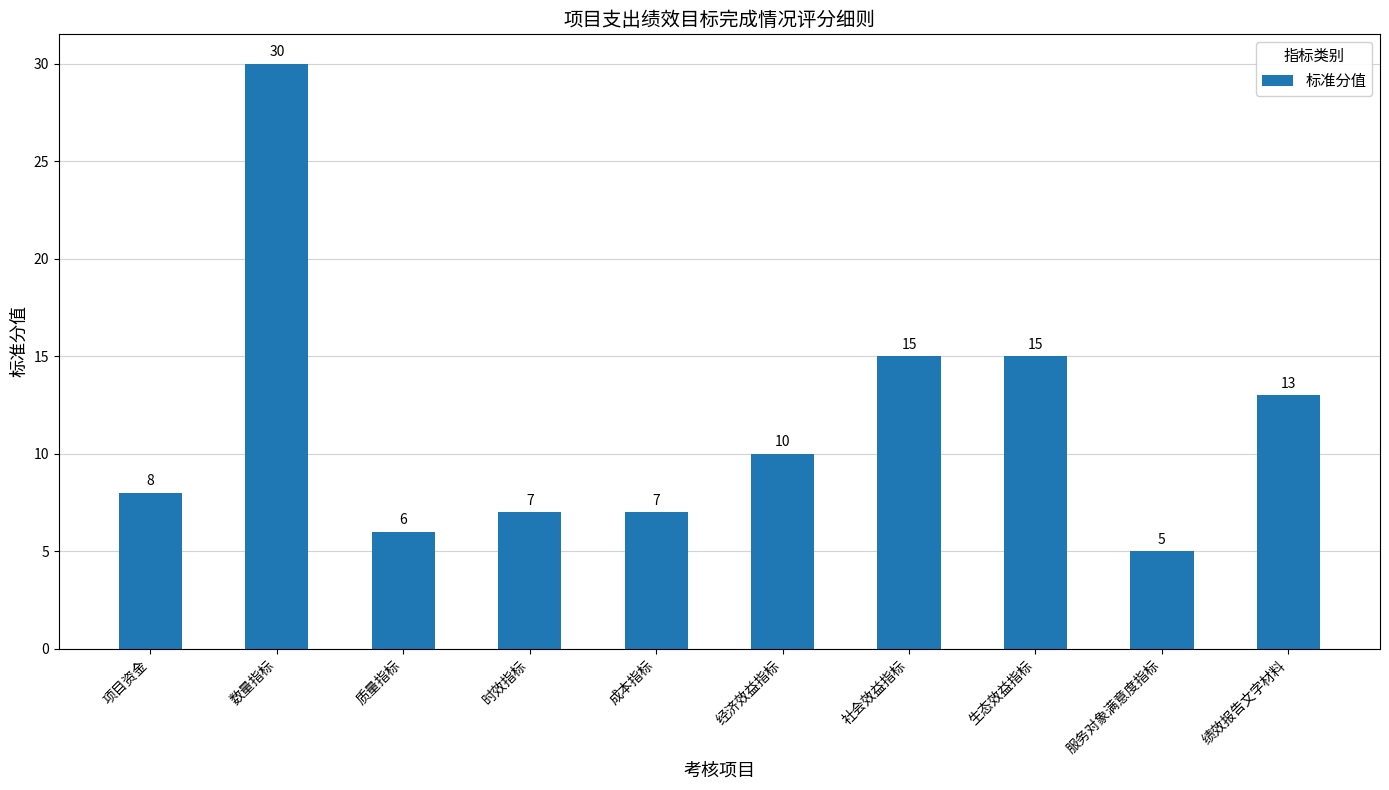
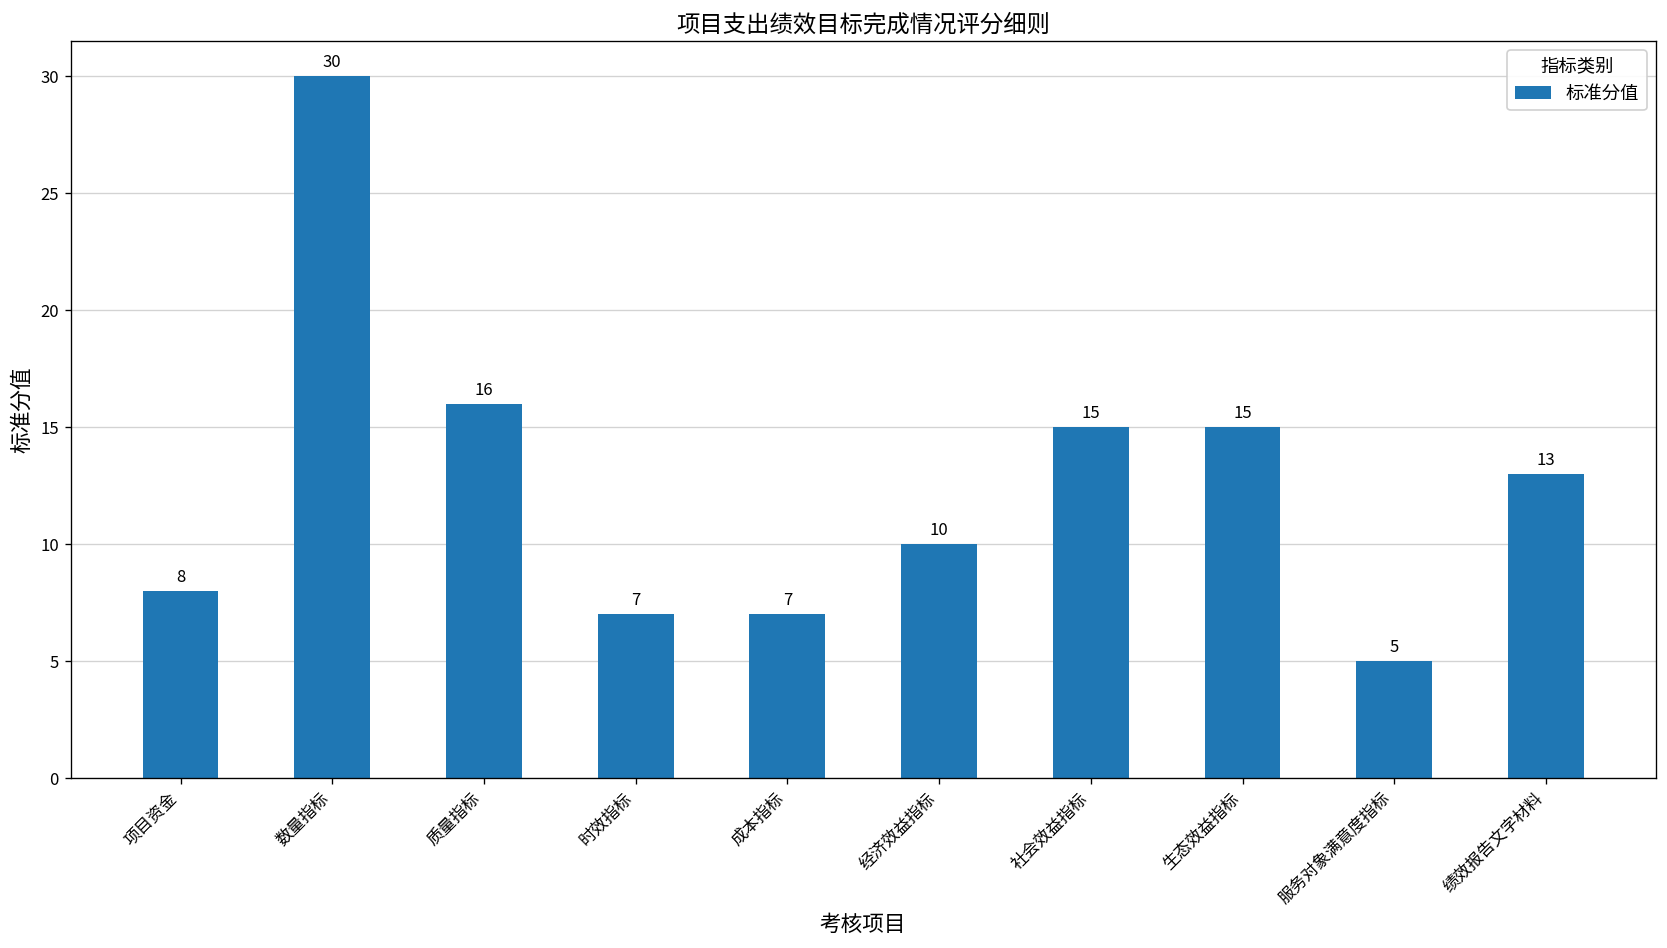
质量指标: 6 -> 16
